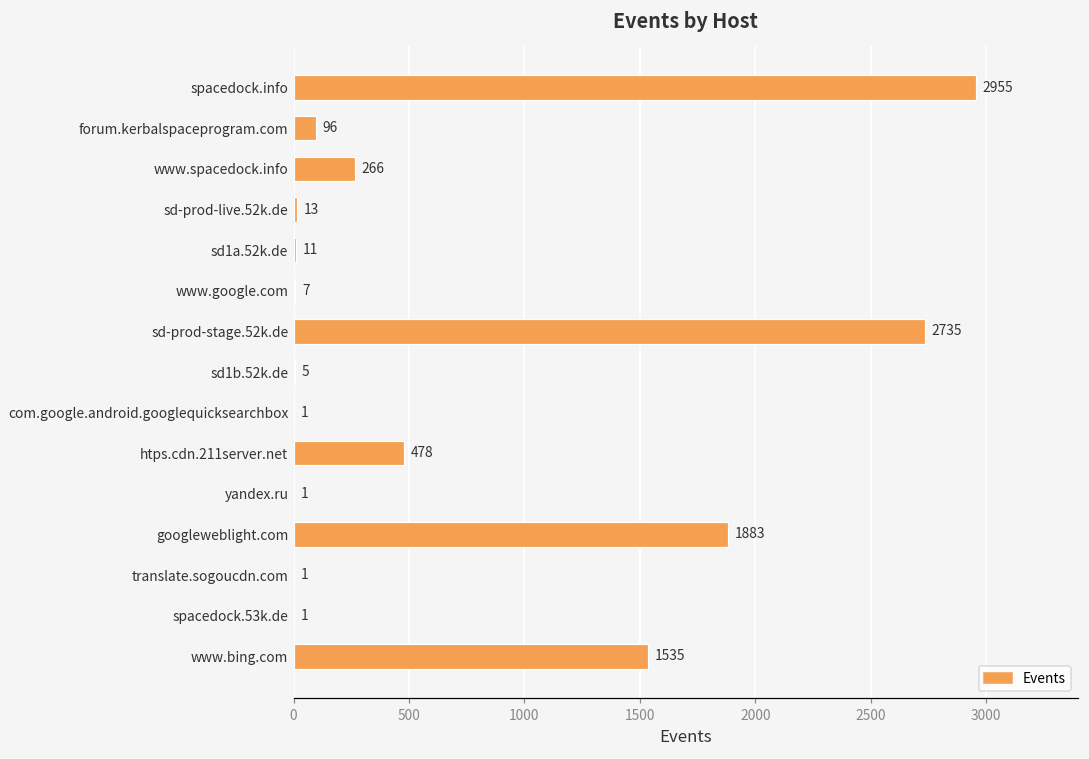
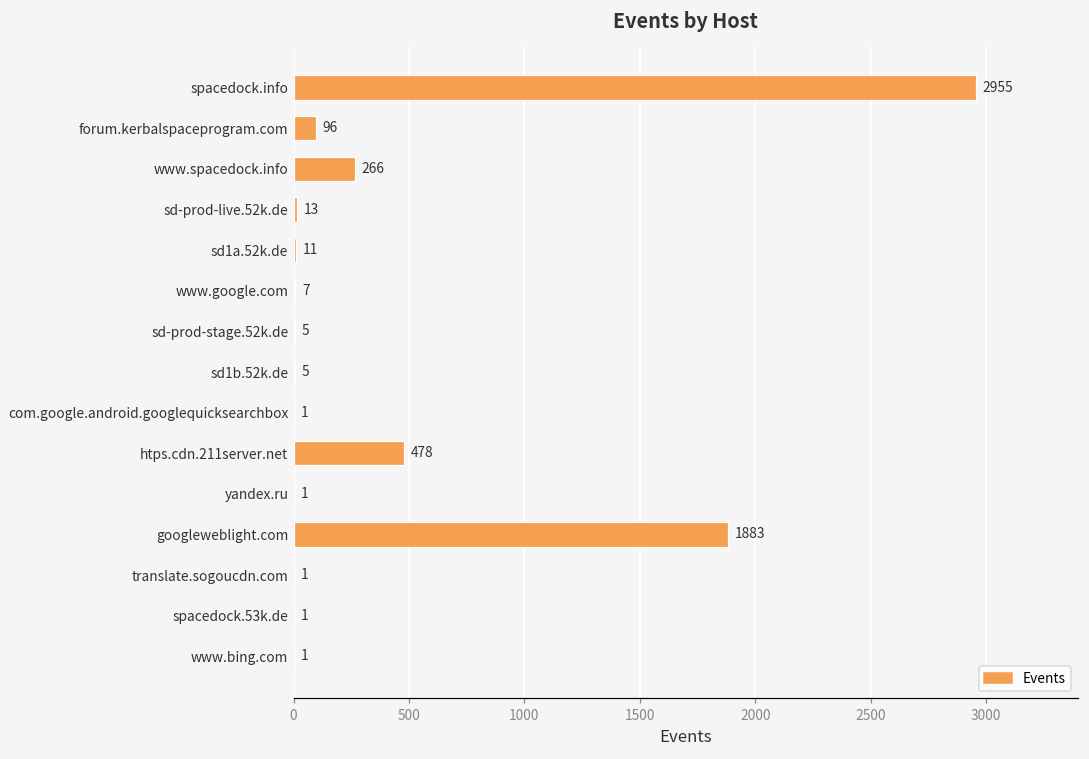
sd-prod-stage.52k.de: 2735 -> 5
www.bing.com: 1535 -> 1
